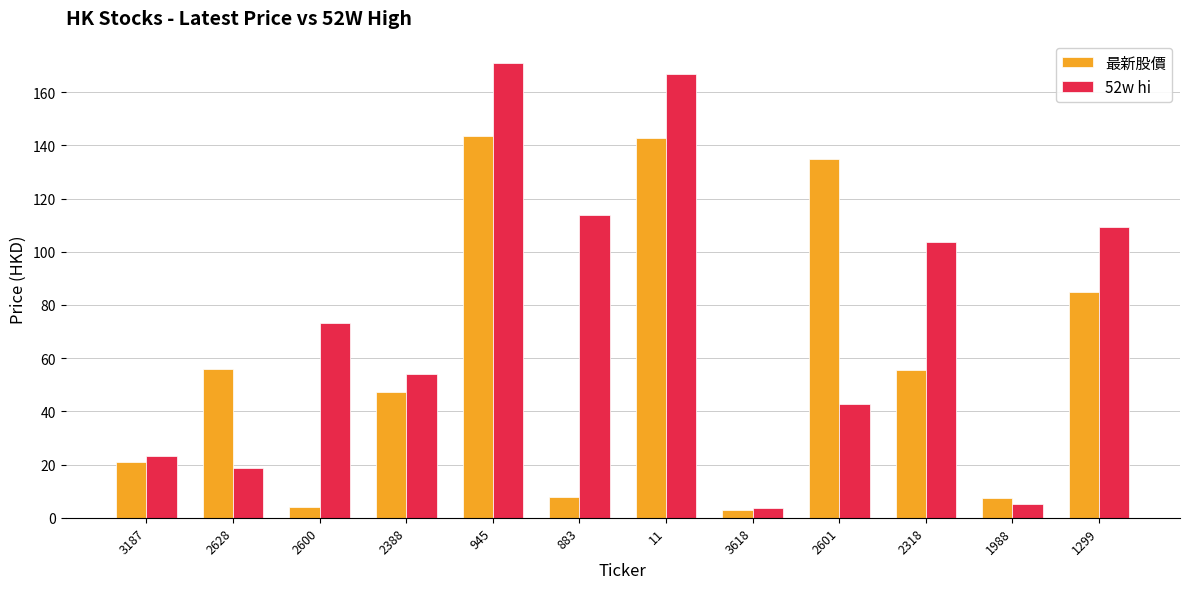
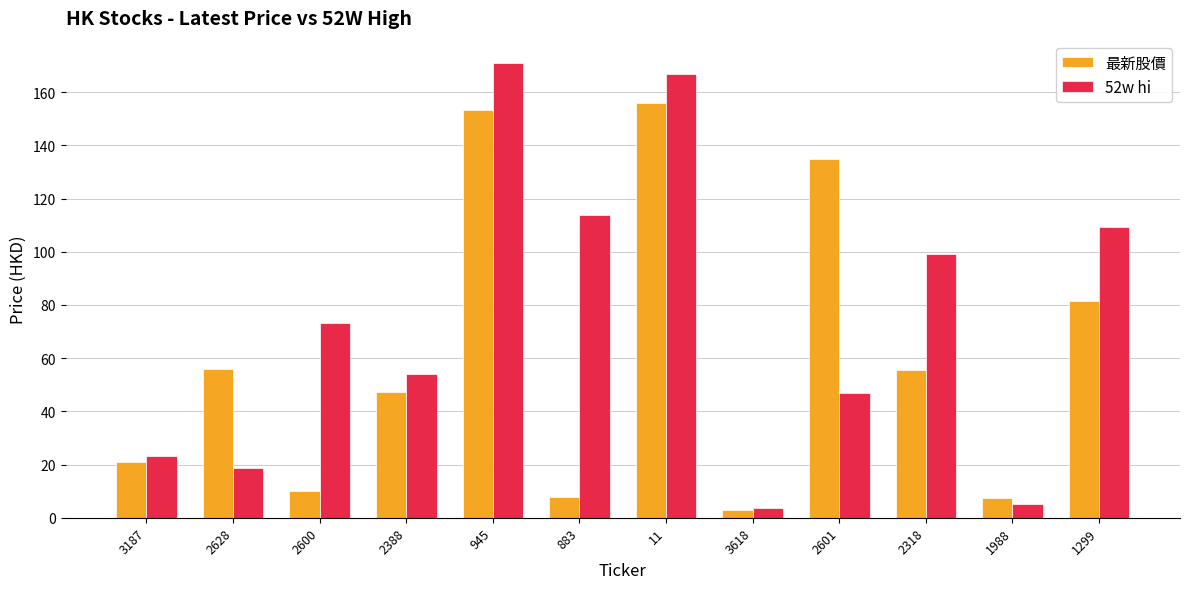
最新股價, 2600: 4 -> 10
最新股價, 945: 144 -> 153
最新股價, 11: 143 -> 156
52w hi, 2601: 43 -> 47
52w hi, 2318: 104 -> 99
最新股價, 1299: 85 -> 81
